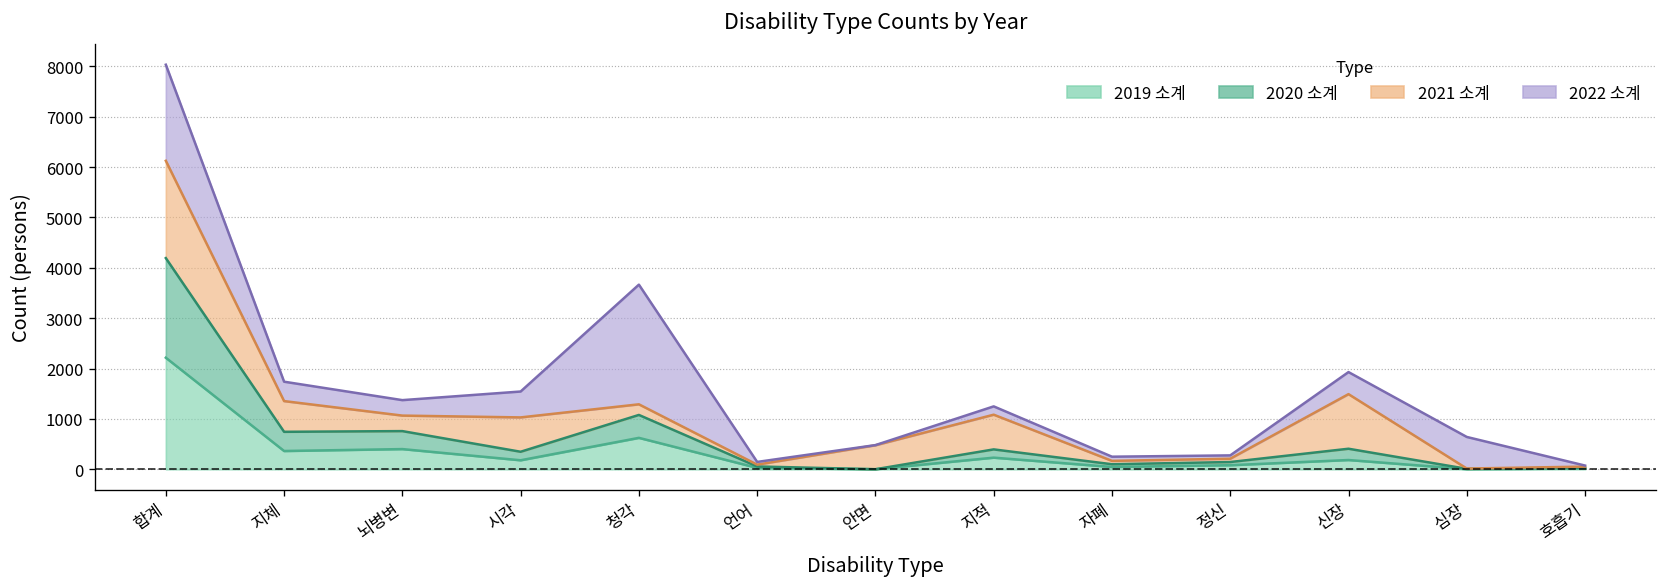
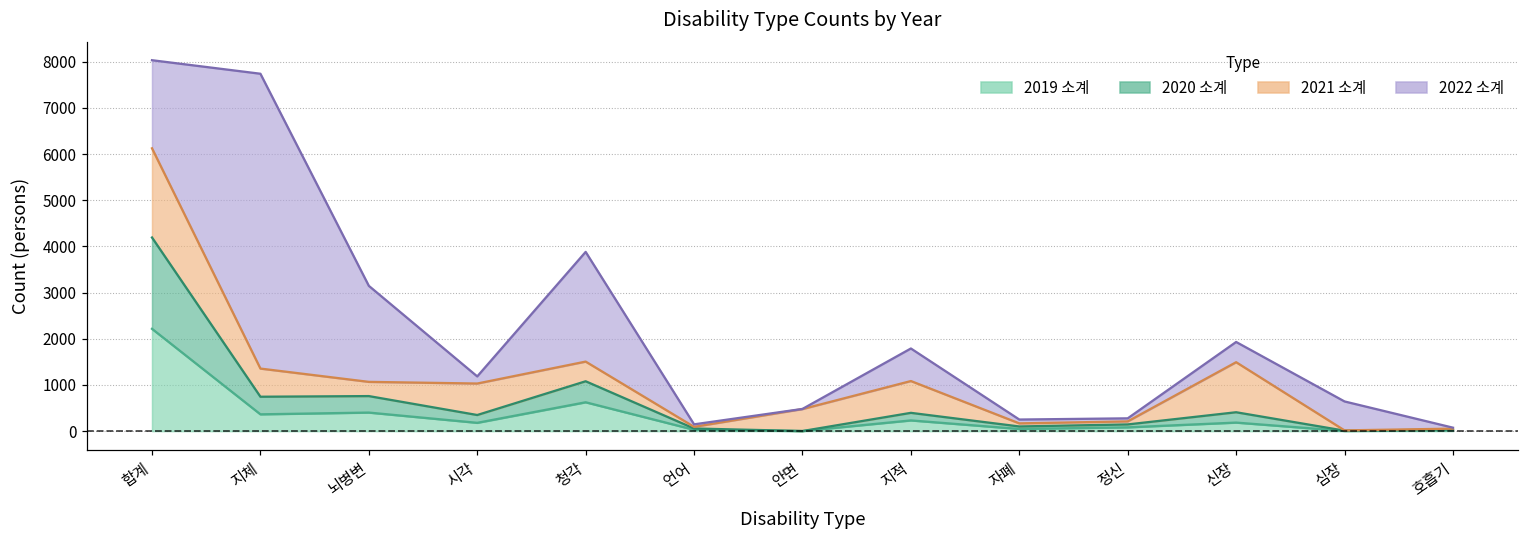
2022 소계, 지체: 400 -> 6400
2022 소계, 뇌병변: 300 -> 2100
2022 소계, 시각: 500 -> 200
2021 소계, 청각: 200 -> 400
2022 소계, 지적: 200 -> 700
